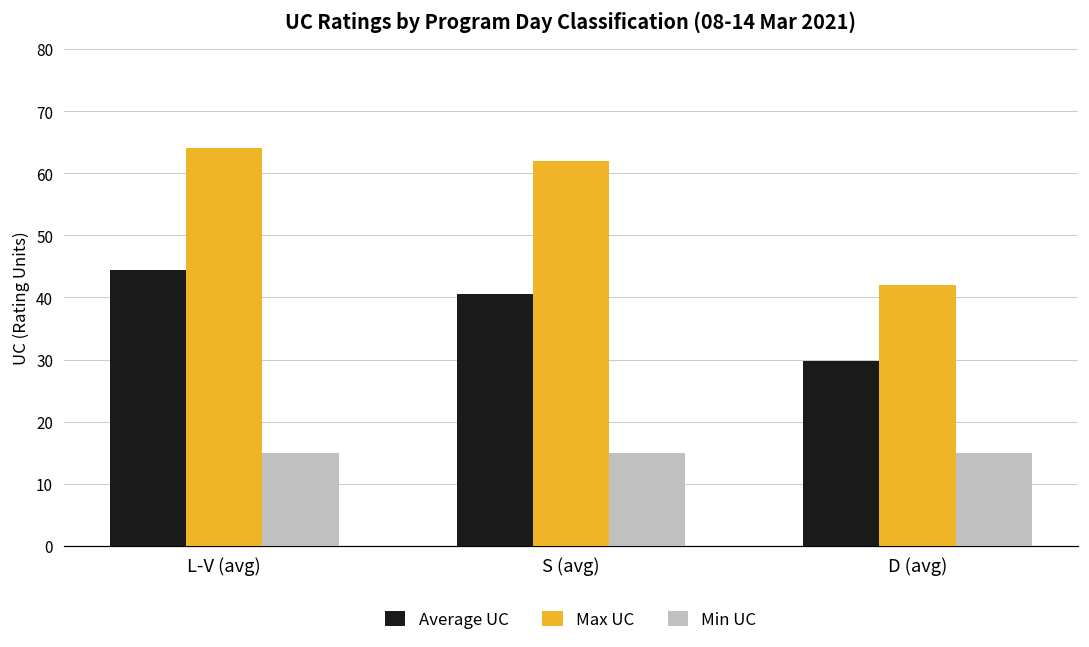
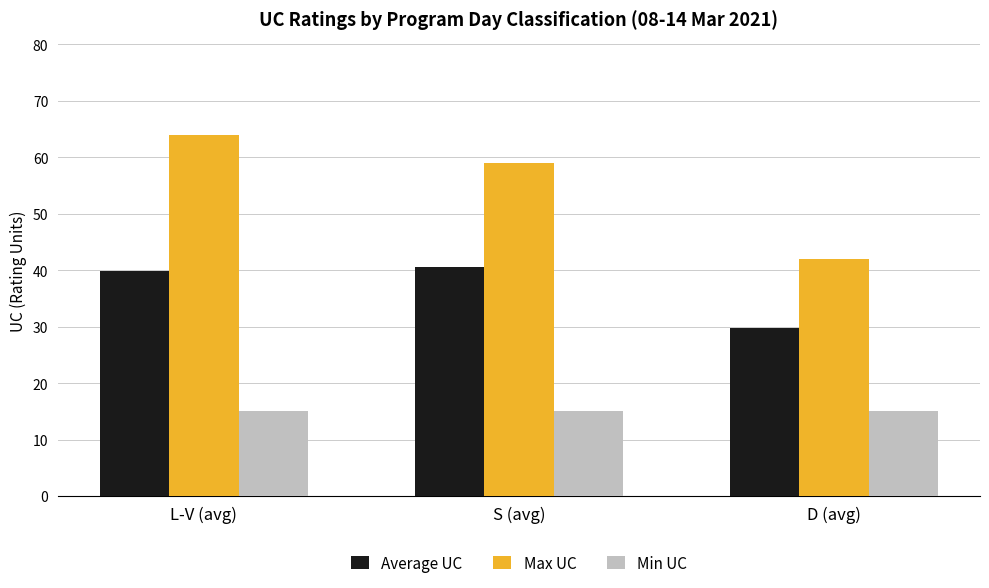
Average UC, L-V (avg): 44 -> 40
Max UC, S (avg): 62 -> 59
